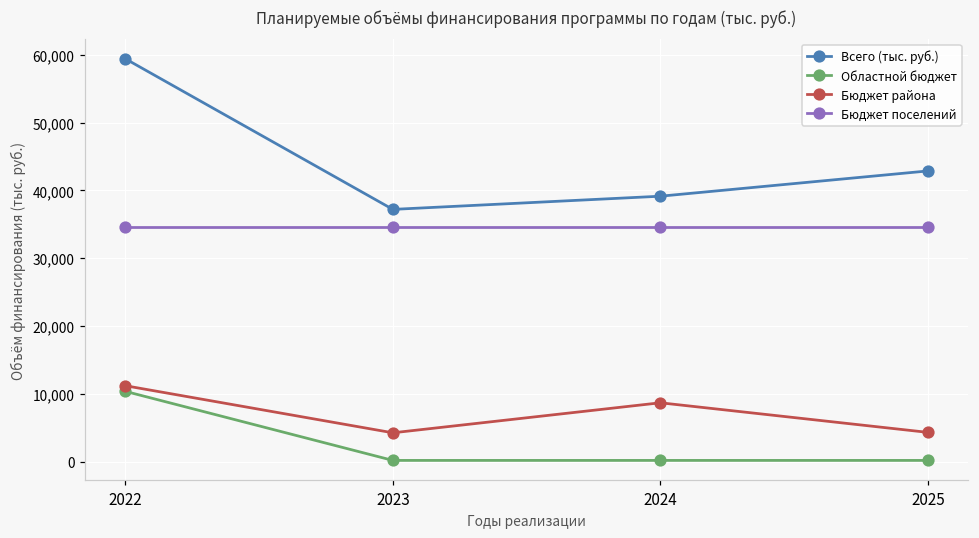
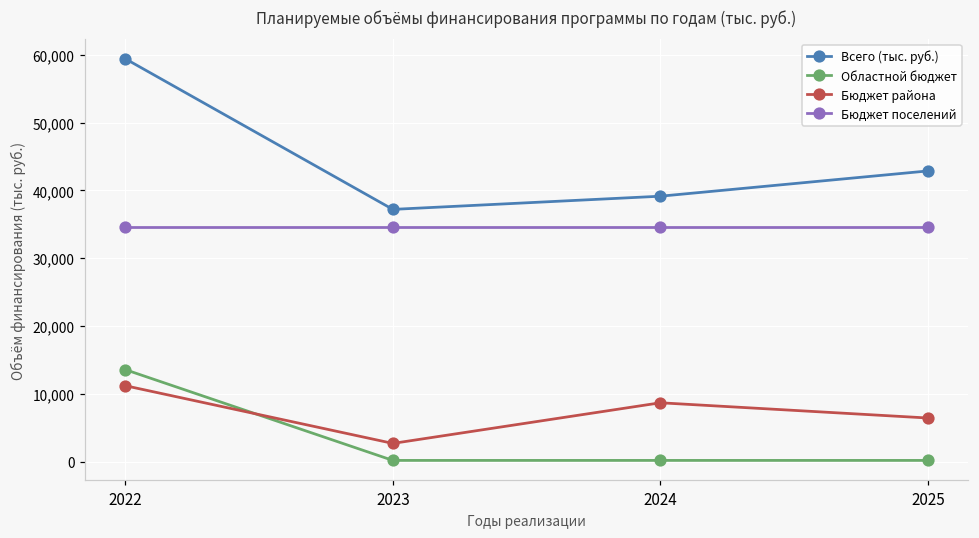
Областной бюджет, 2022: 10,000 -> 14,000
Бюджет района, 2023: 4,000 -> 3,000
Бюджет района, 2025: 4,000 -> 6,000
